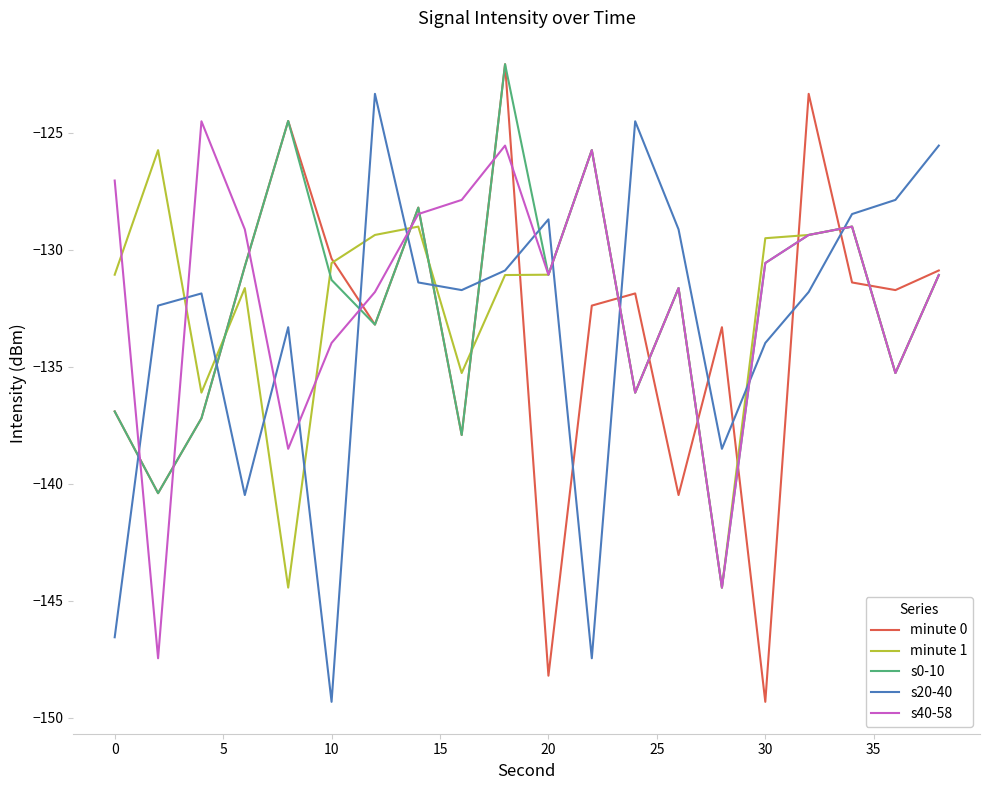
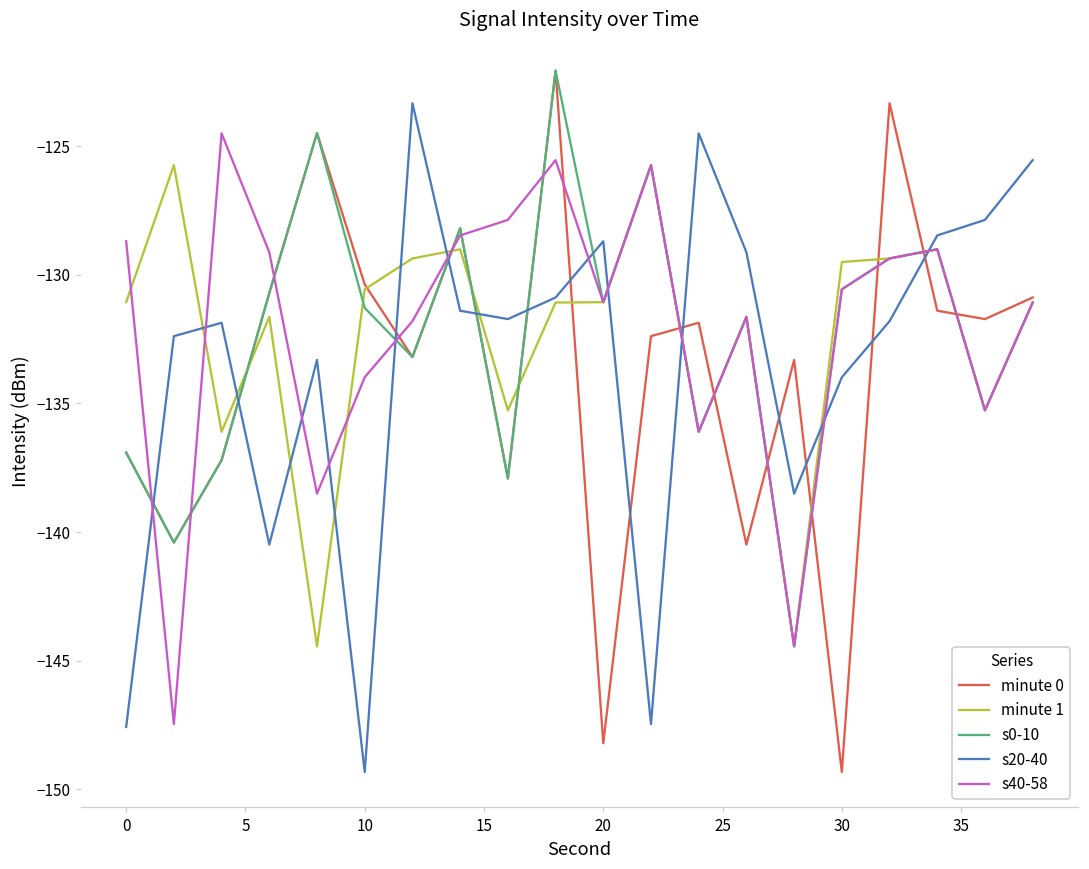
s20-40, 0: -146.6 -> -147.6
s40-58, 0: -127.0 -> -128.7
